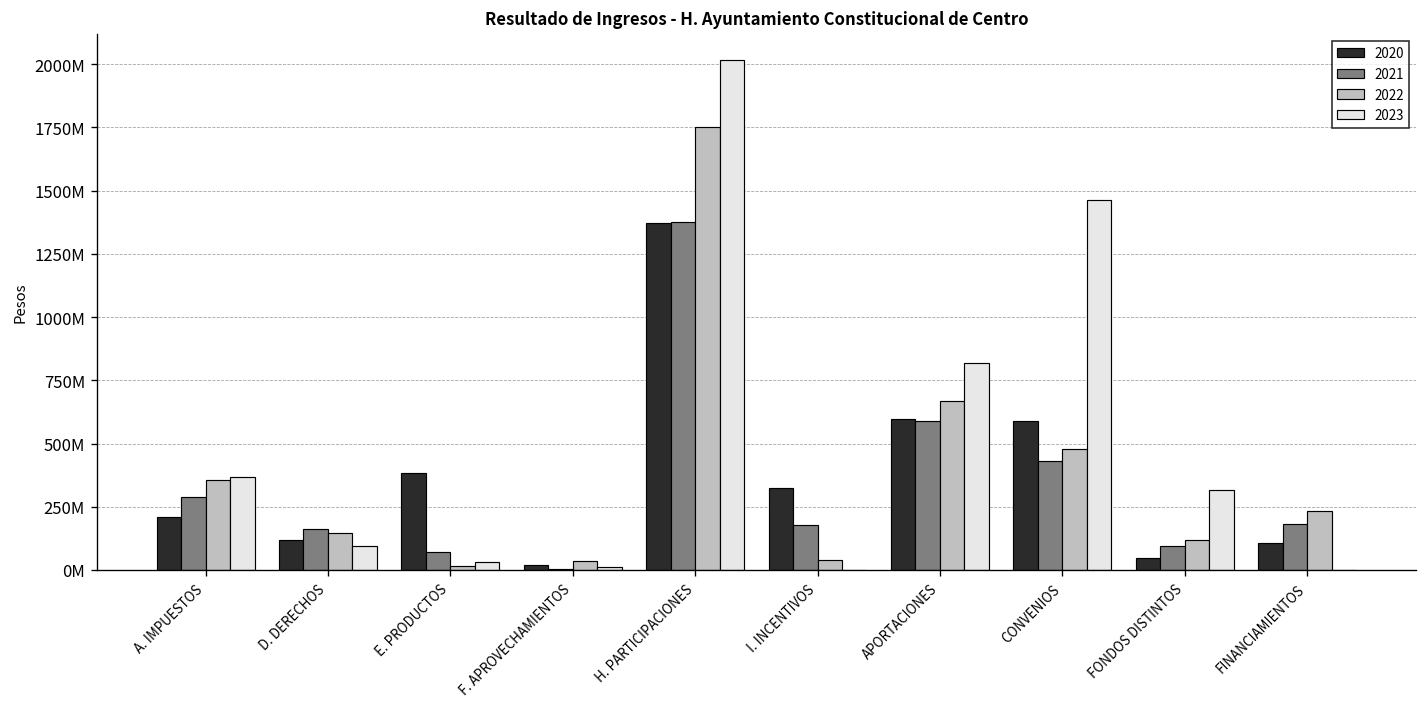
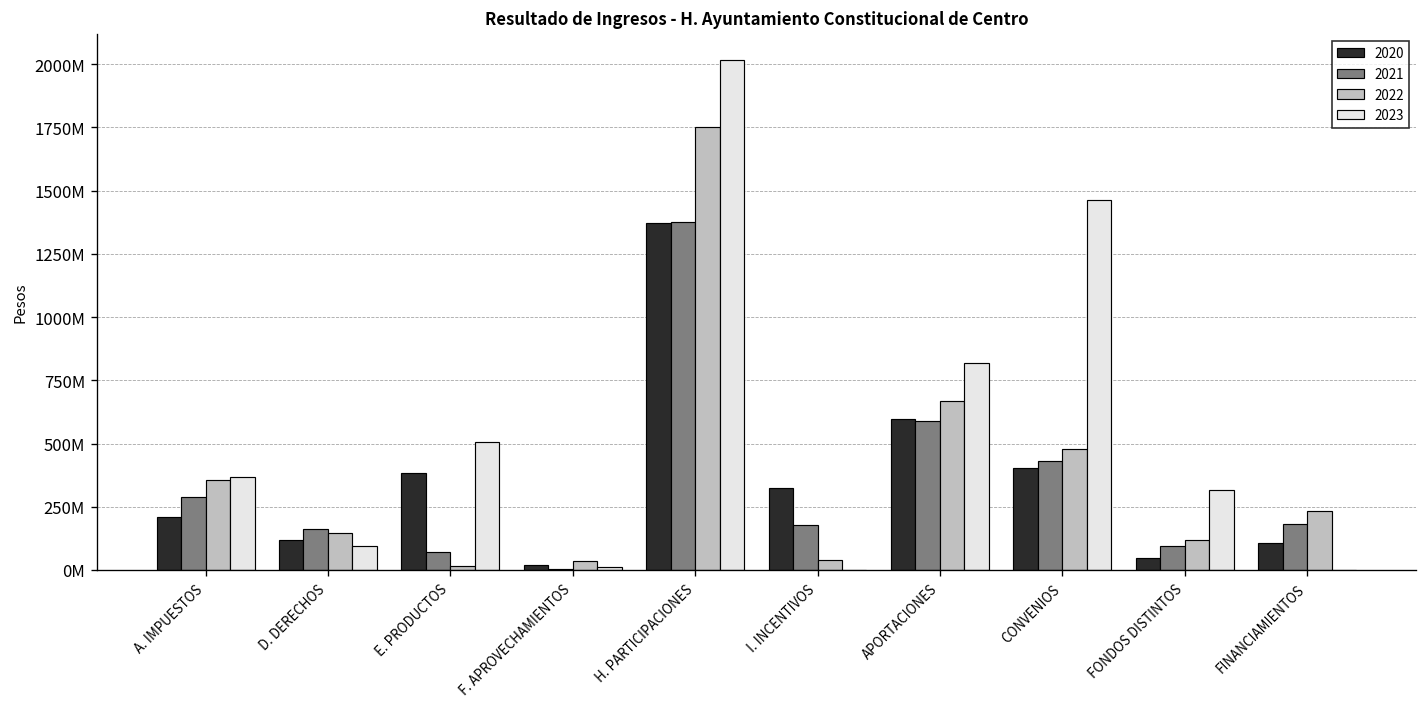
2023, E. PRODUCTOS: 30000000 -> 500000000
2020, CONVENIOS: 590000000 -> 400000000
